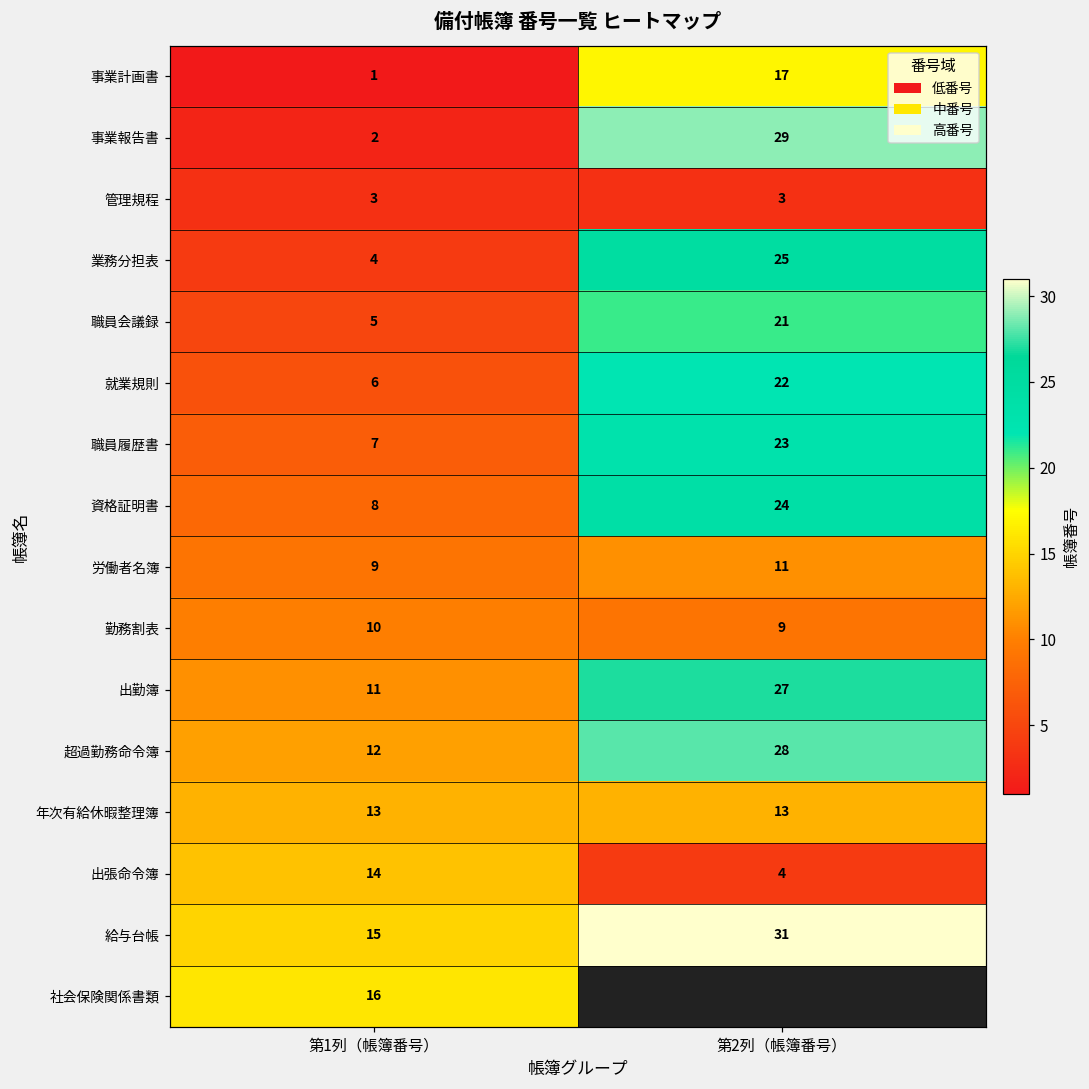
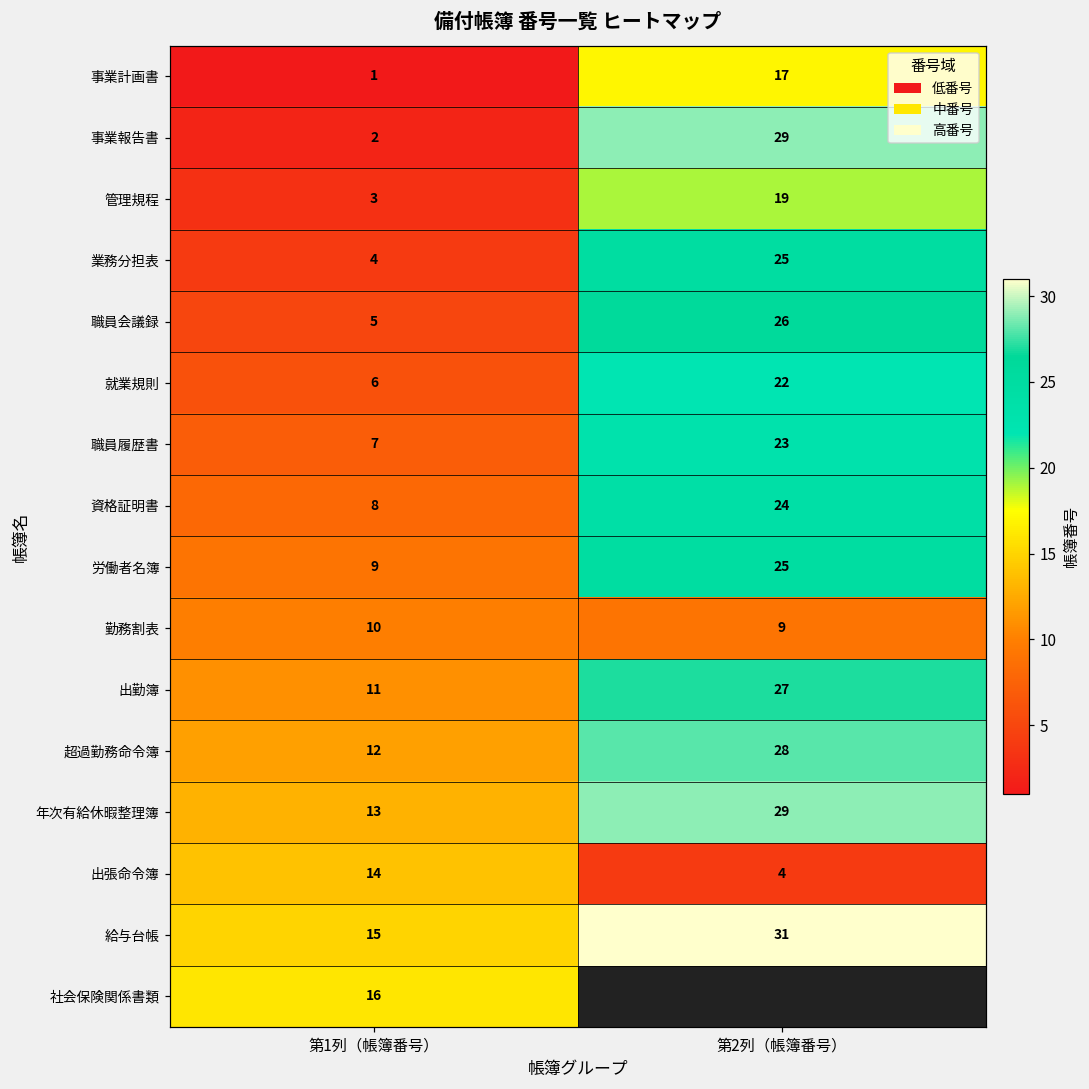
管理規程, 第2列（帳簿番号）: 3 -> 19
職員会議録, 第2列（帳簿番号）: 21 -> 26
労働者名簿, 第2列（帳簿番号）: 11 -> 25
年次有給休暇整理簿, 第2列（帳簿番号）: 13 -> 29
